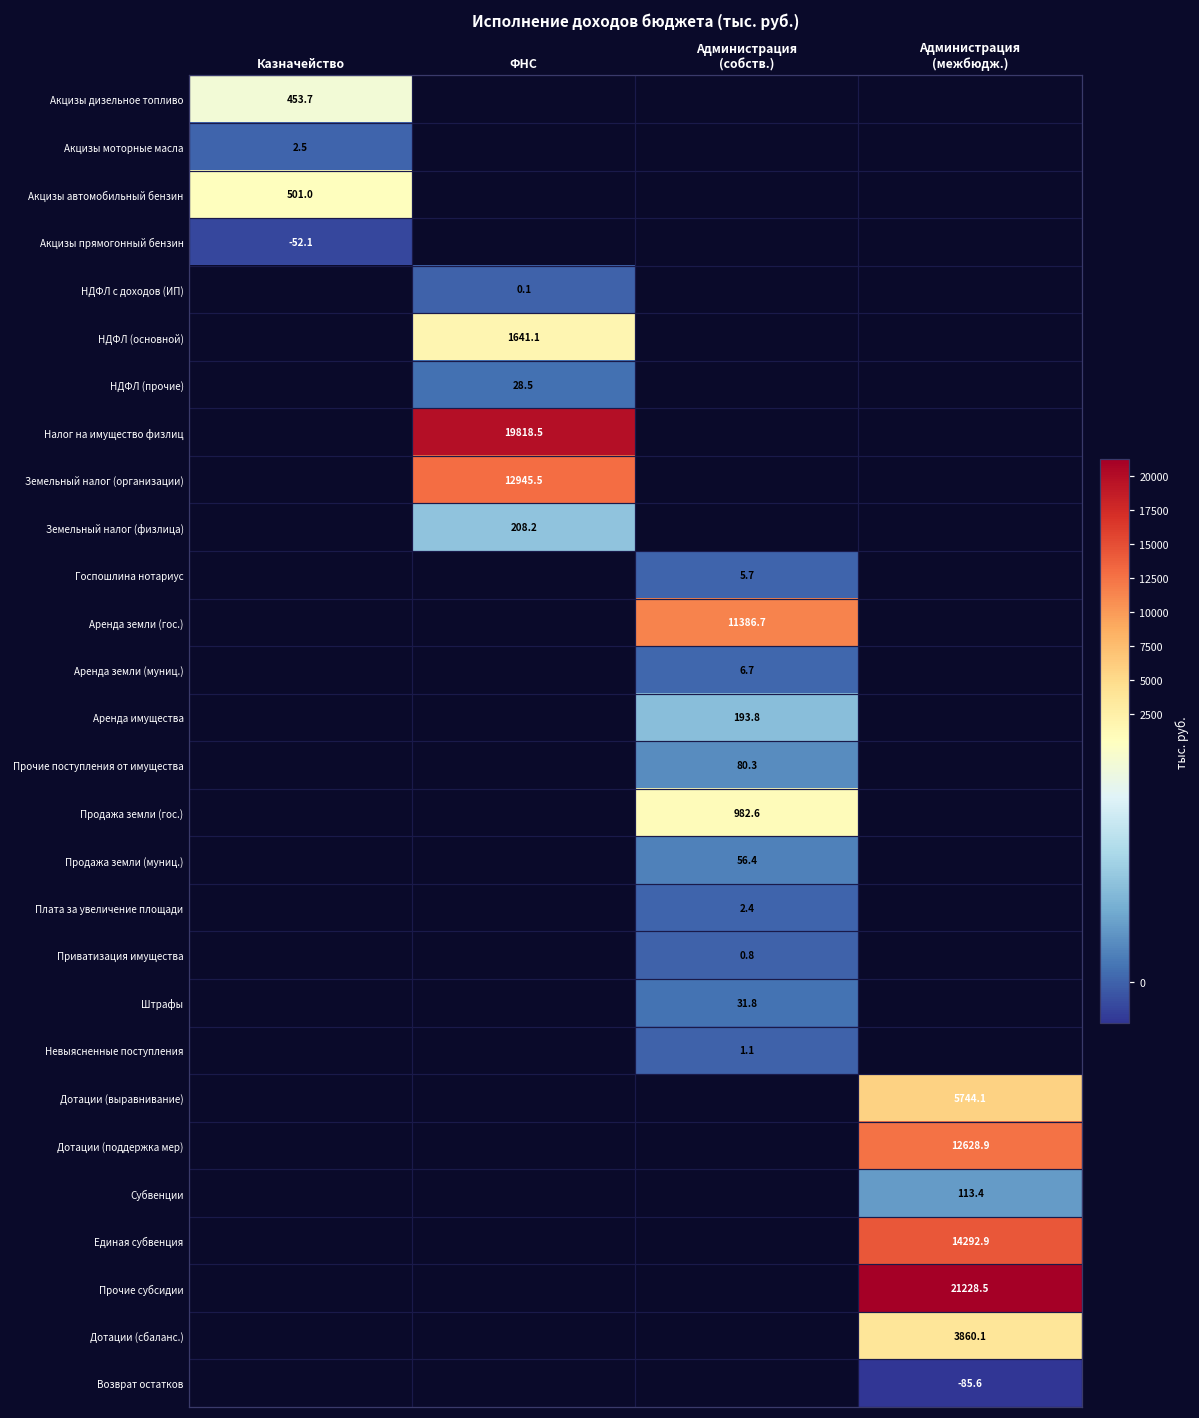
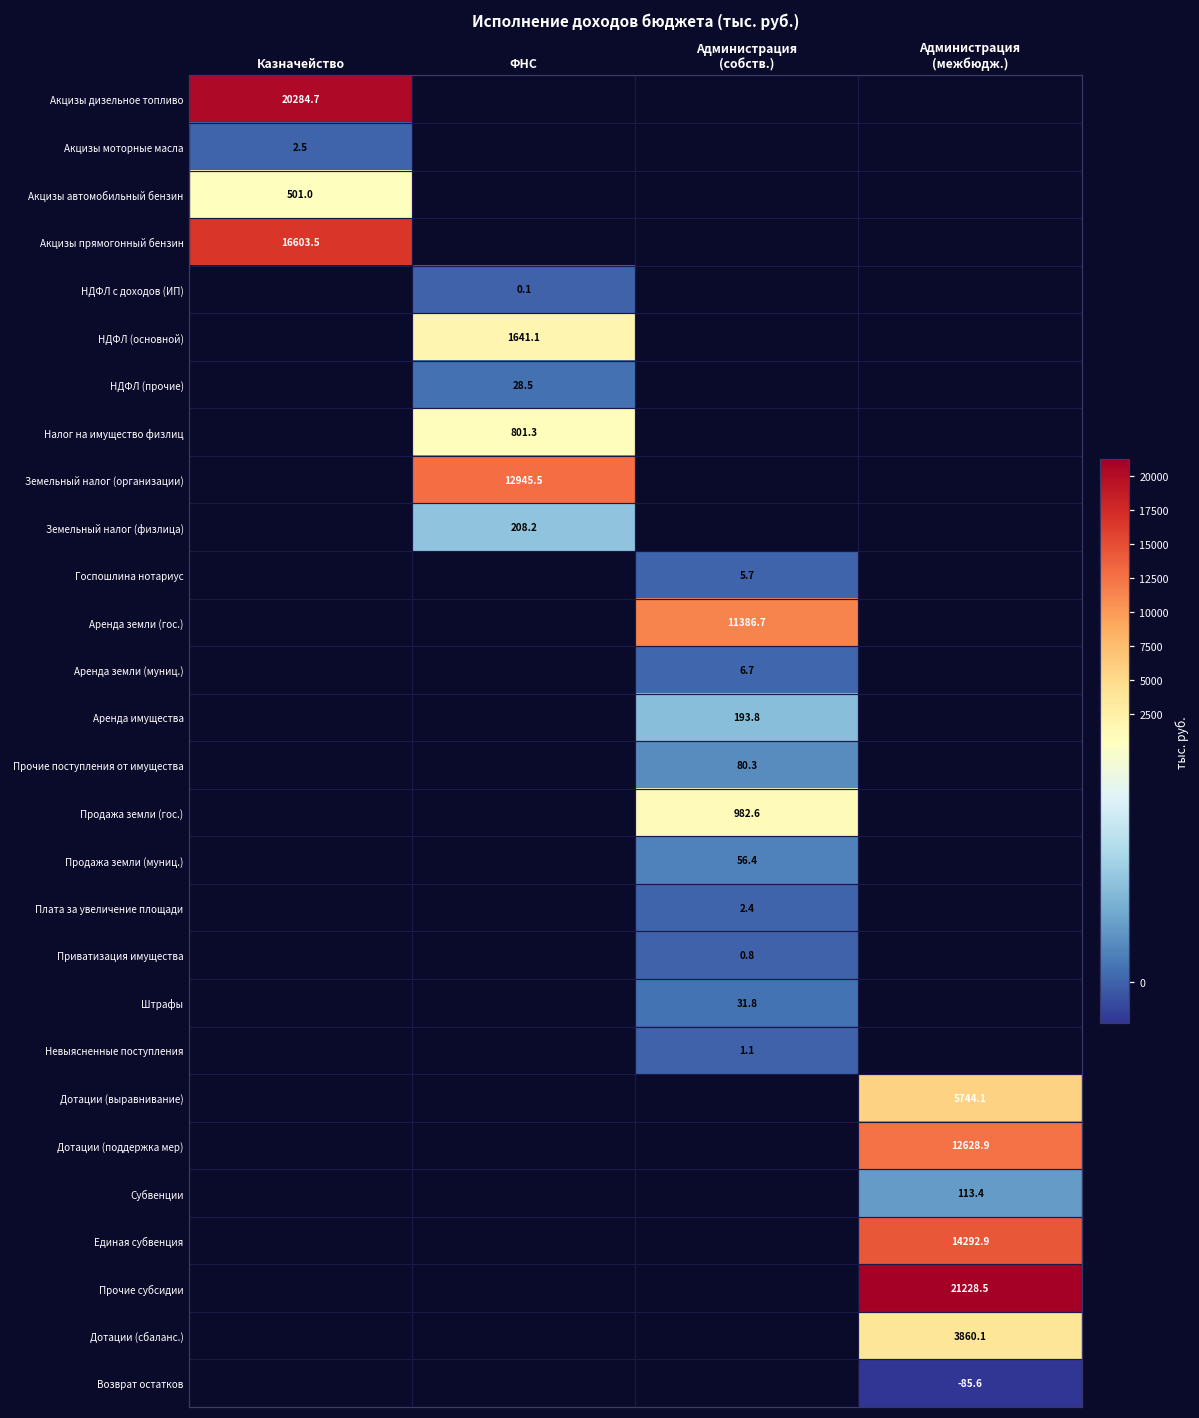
Акцизы дизельное топливо, Казначейство: 453.7 -> 20284.7
Акцизы прямогонный бензин, Казначейство: -52.1 -> 16603.5
Налог на имущество физлиц, ФНС: 19818.5 -> 801.3
